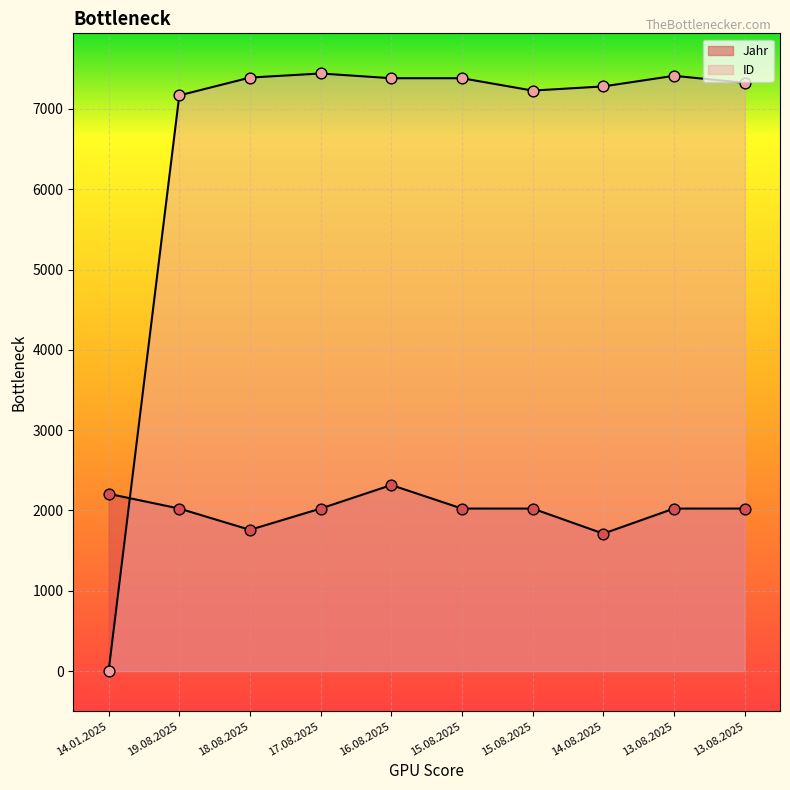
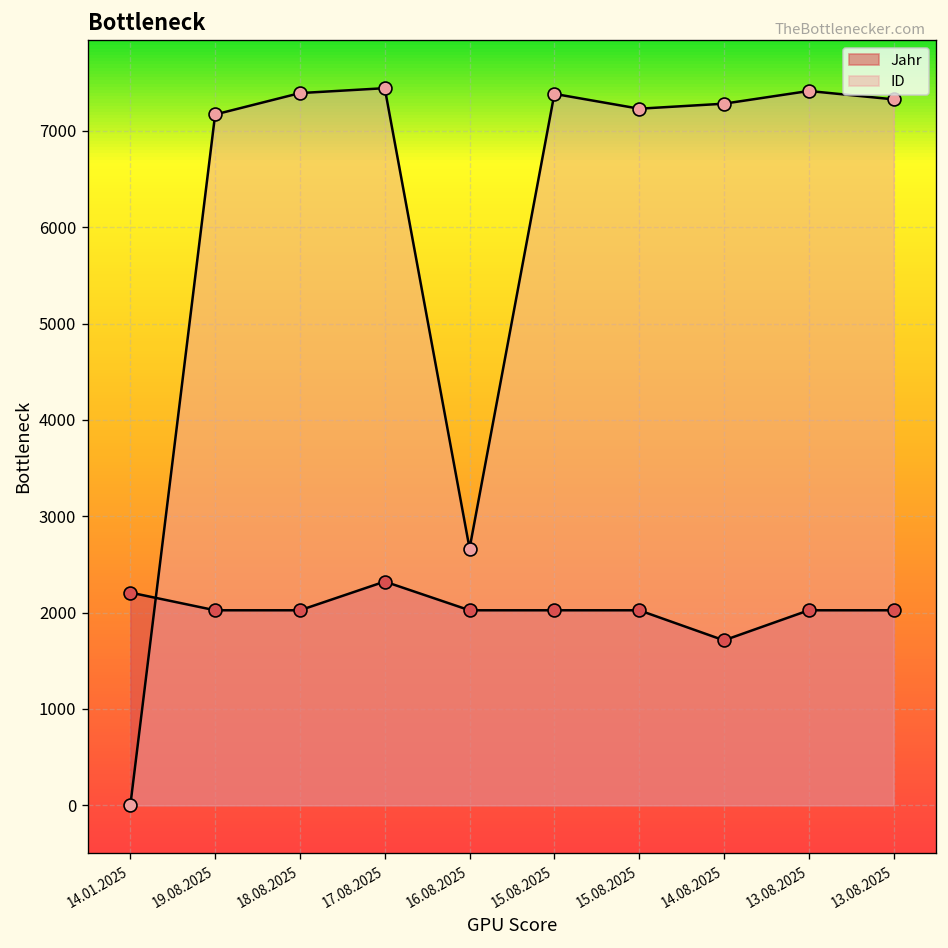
Jahr, 18.08.2025: 1800 -> 2000
Jahr, 17.08.2025: 2000 -> 2300
Jahr, 16.08.2025: 2300 -> 2000
ID, 16.08.2025: 7400 -> 2700
